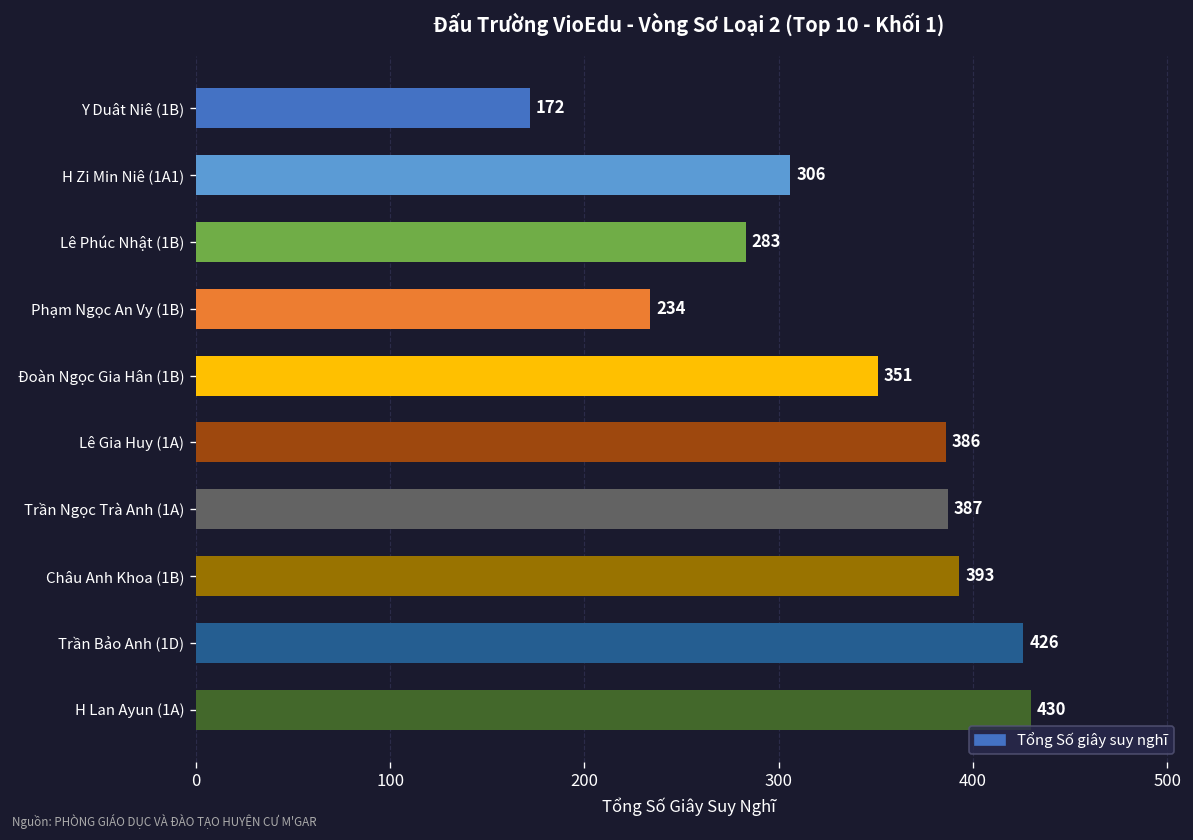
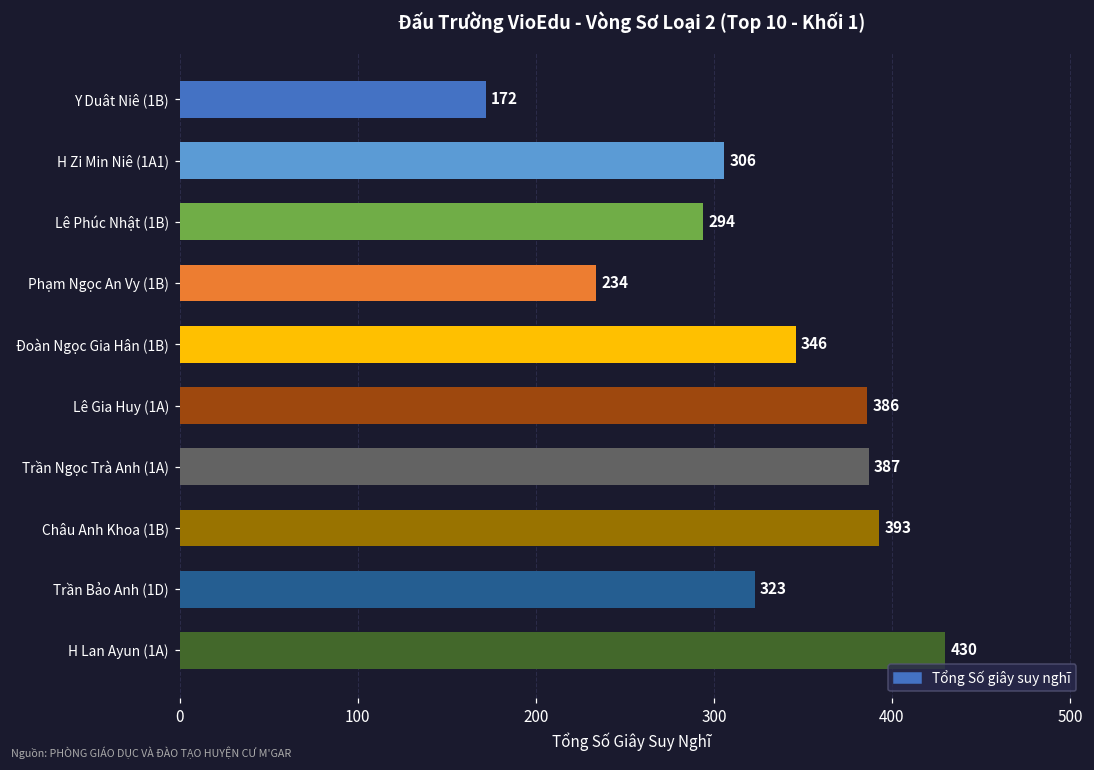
Lê Phúc Nhật (1B): 283 -> 294
Đoàn Ngọc Gia Hân (1B): 351 -> 346
Trần Bảo Anh (1D): 426 -> 323
